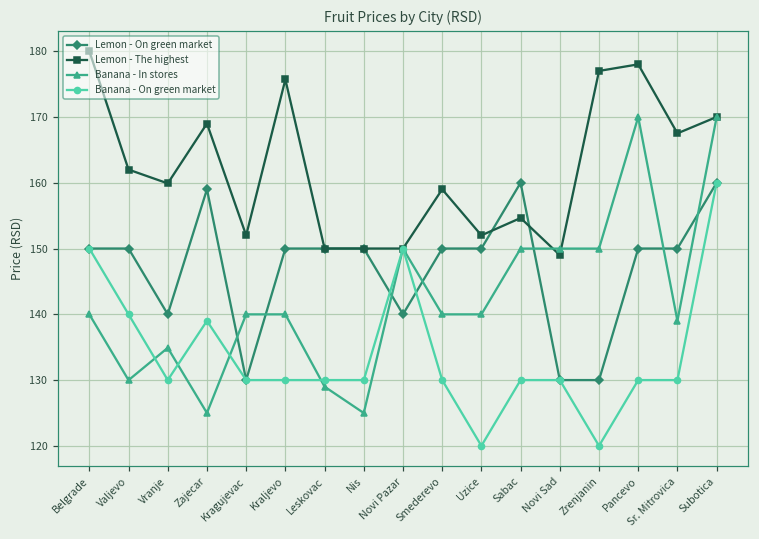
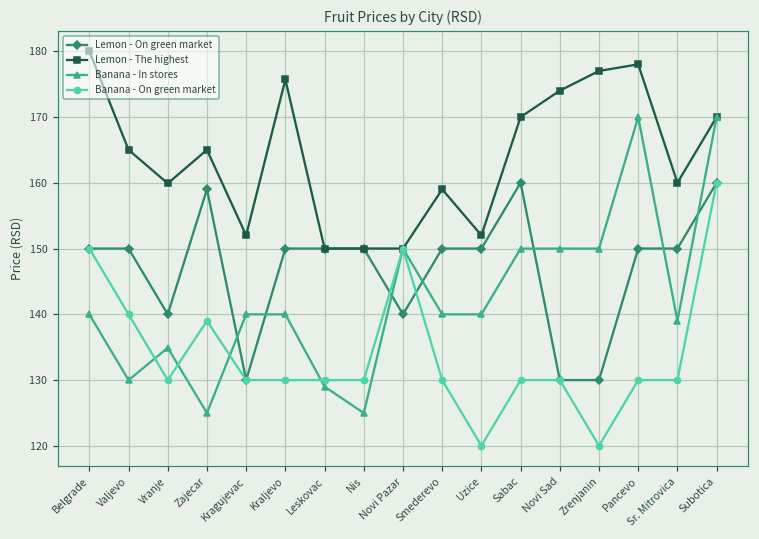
Lemon - The highest, Valjevo: 162 -> 165
Lemon - The highest, Zajecar: 169 -> 165
Lemon - The highest, Sabac: 155 -> 170
Lemon - The highest, Novi Sad: 149 -> 174
Lemon - The highest, Sr. Mitrovica: 168 -> 160
